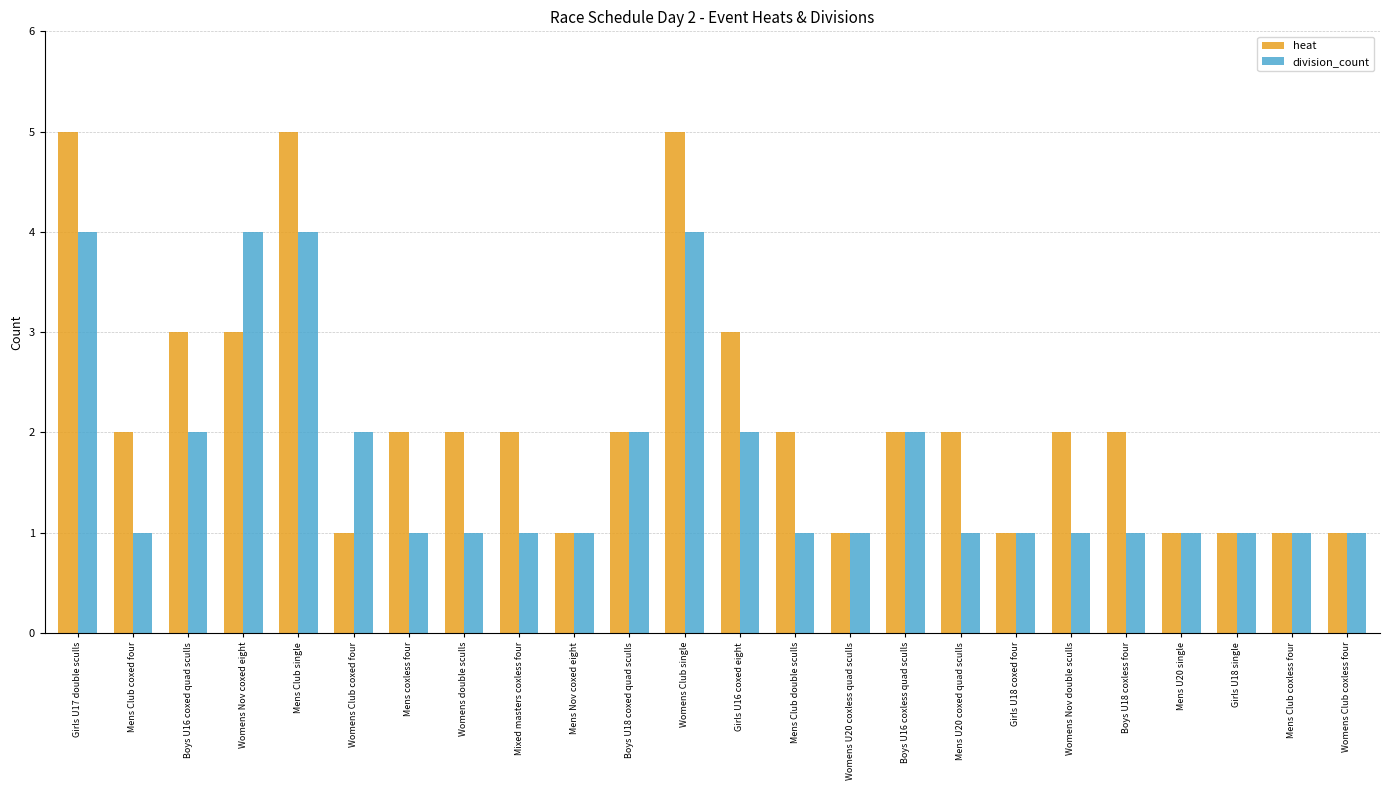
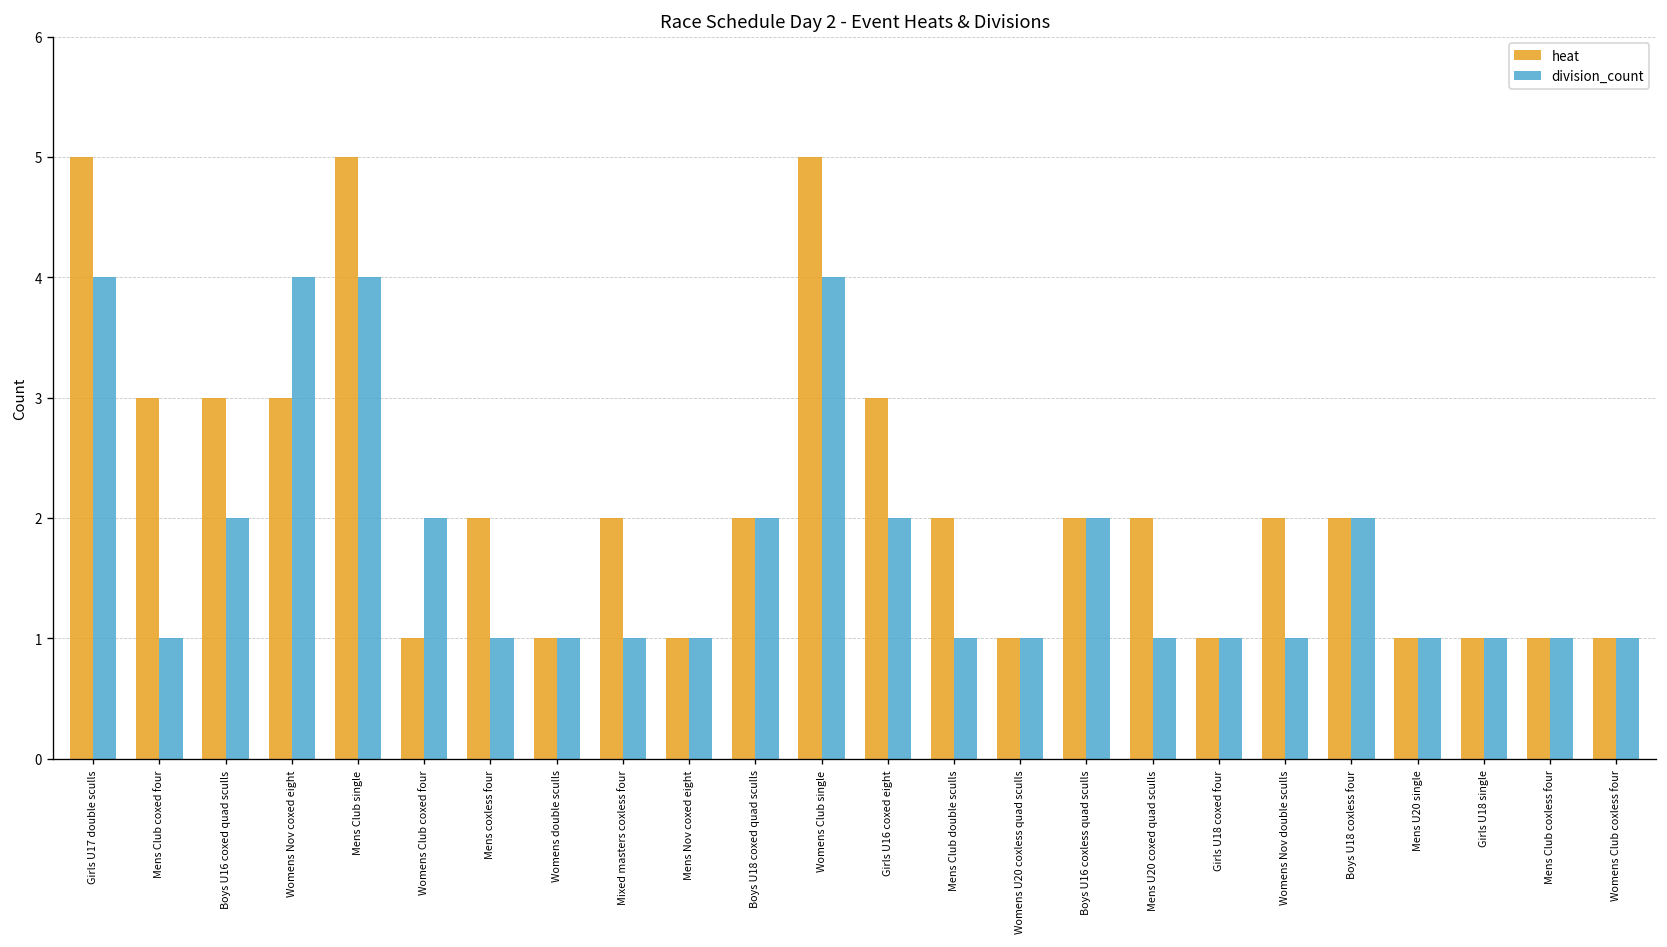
heat, Mens Club coxed four: 2 -> 3
heat, Womens double sculls: 2 -> 1
division_count, Boys U18 coxless four: 1 -> 2
